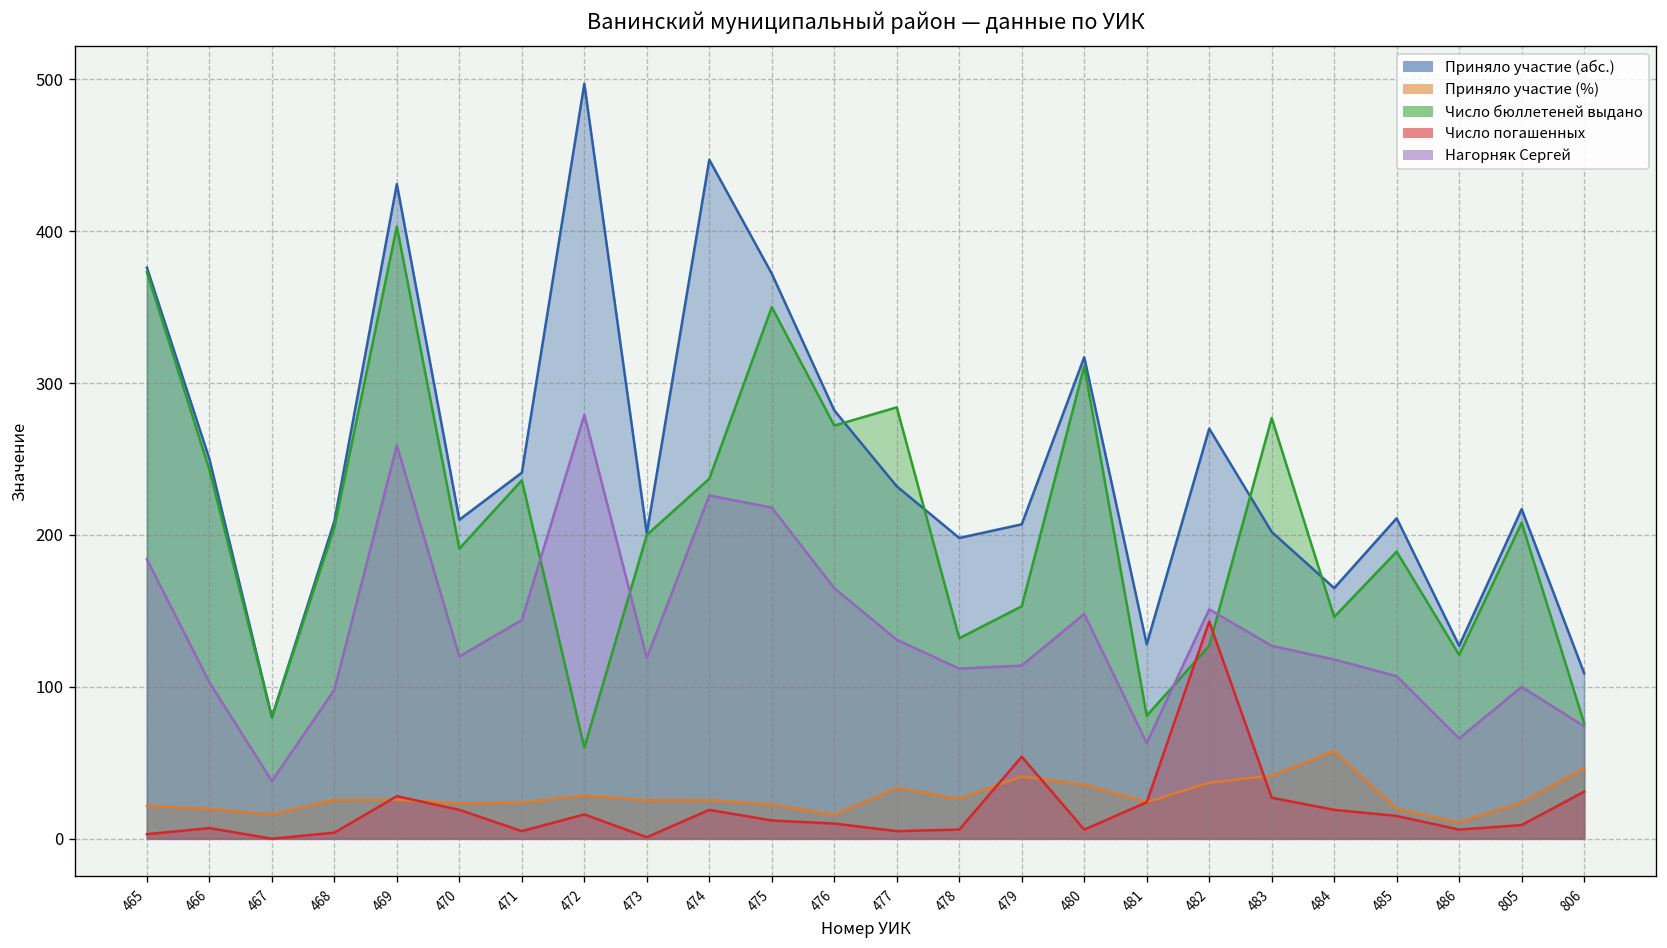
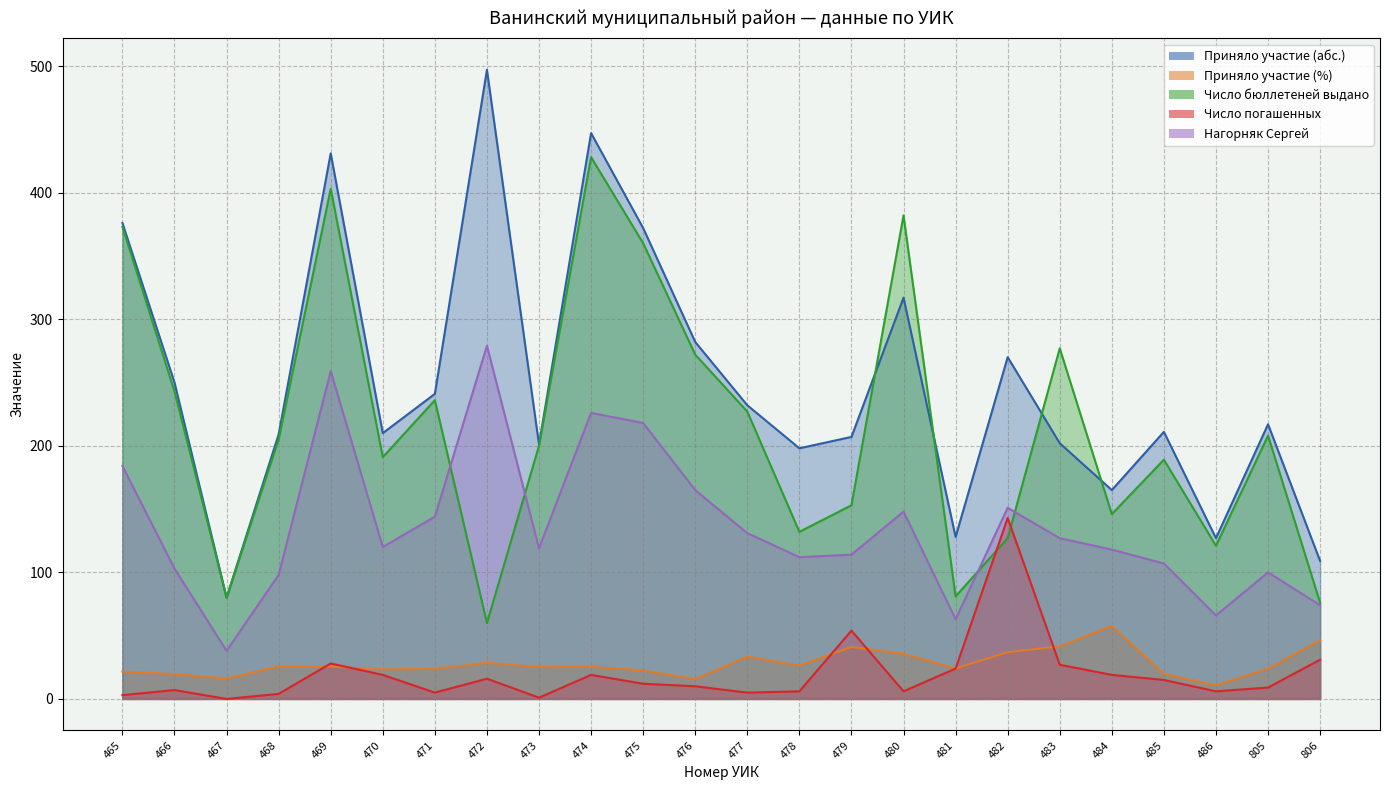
Число бюллетеней выдано, 474: 237 -> 428
Число бюллетеней выдано, 475: 350 -> 360
Число бюллетеней выдано, 477: 284 -> 227
Число бюллетеней выдано, 480: 311 -> 382
